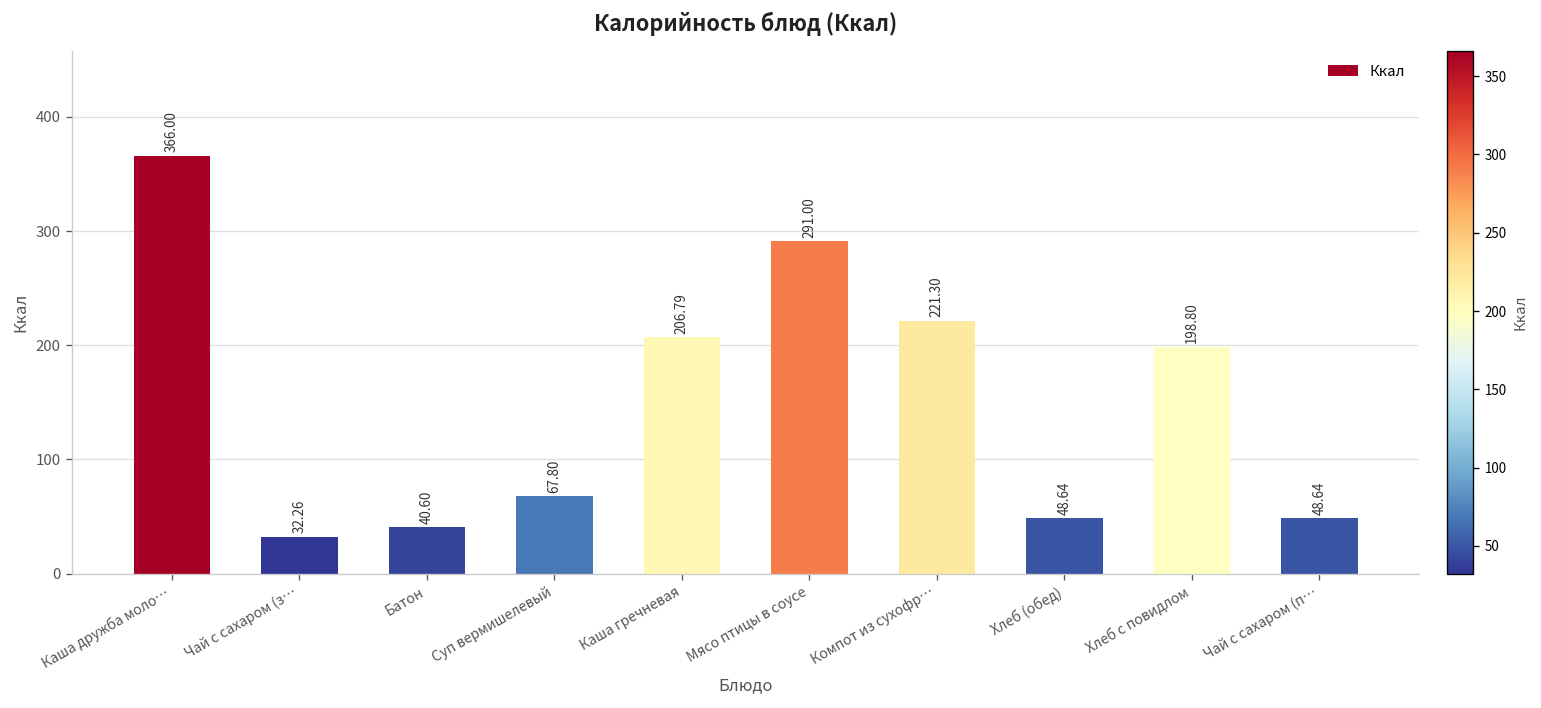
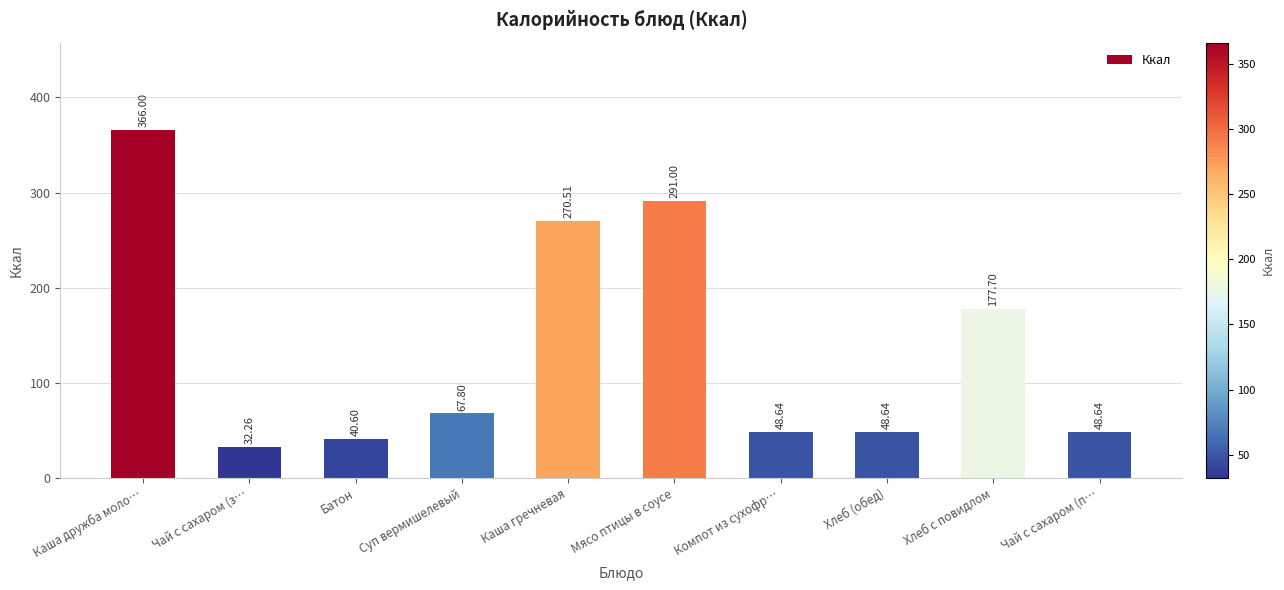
Каша гречневая: 206.79 -> 270.51
Компот из сухофр…: 221.30 -> 48.64
Хлеб с повидлом: 198.80 -> 177.70
